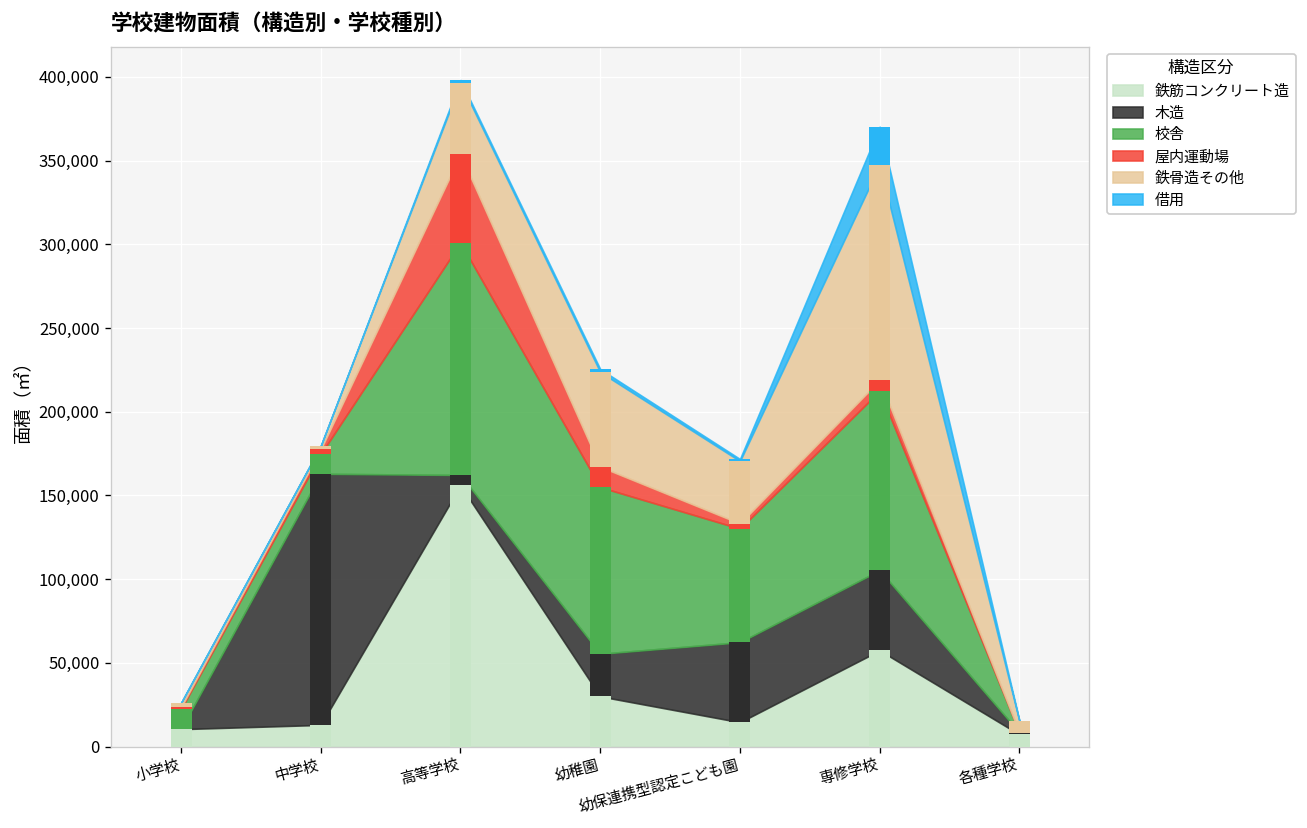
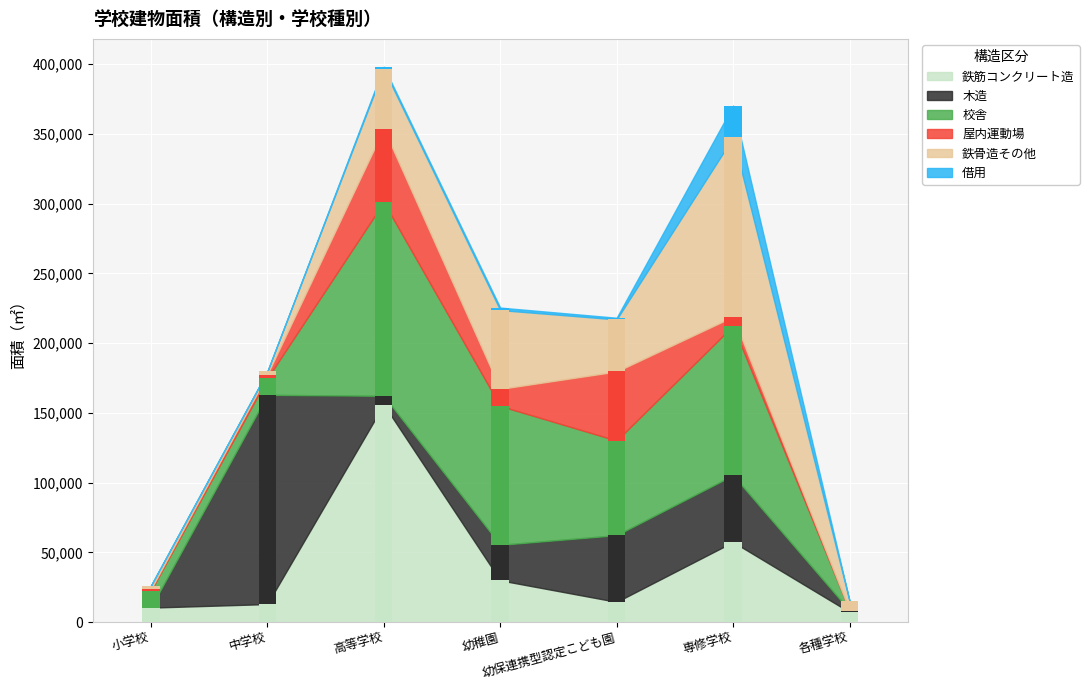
屋内運動場, 幼保連携型認定こども園: 3,000 -> 50,000
